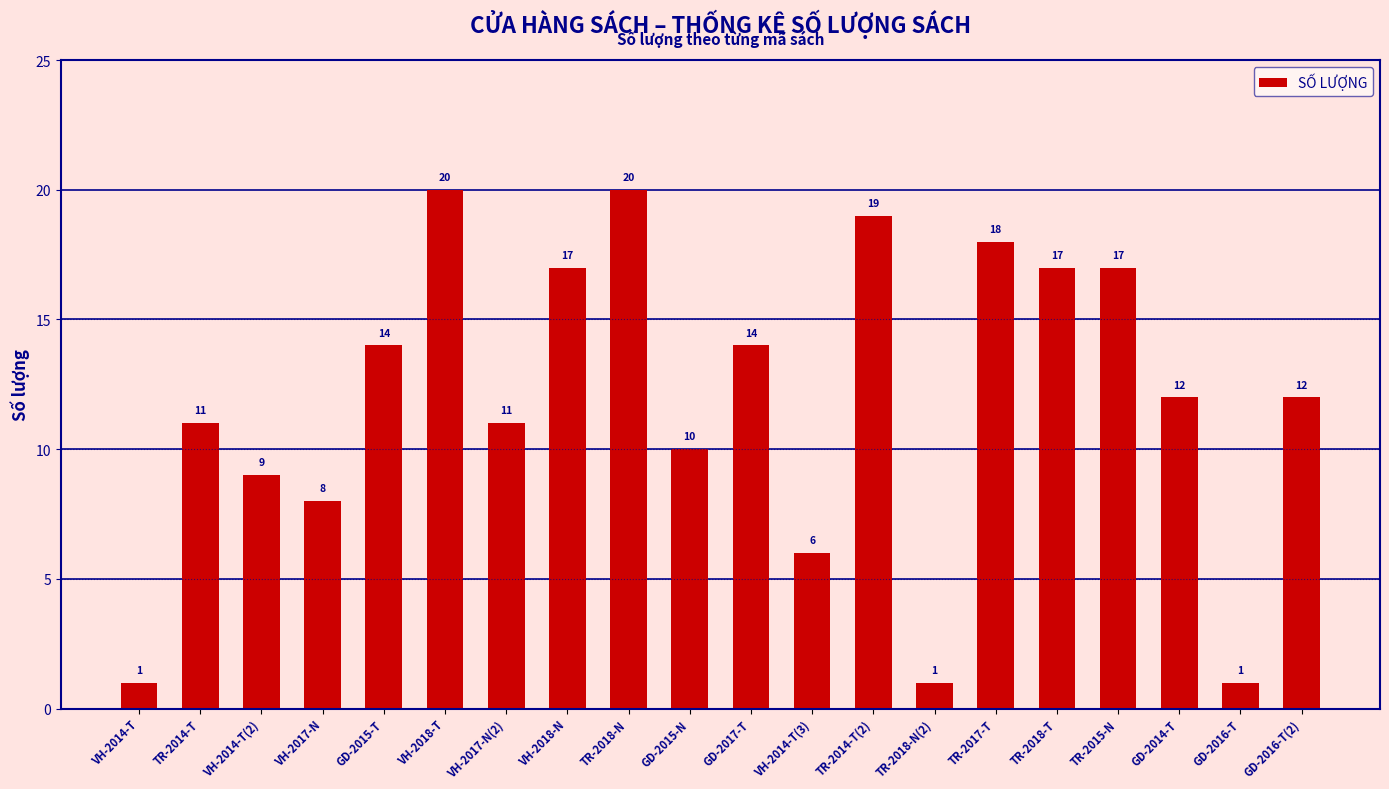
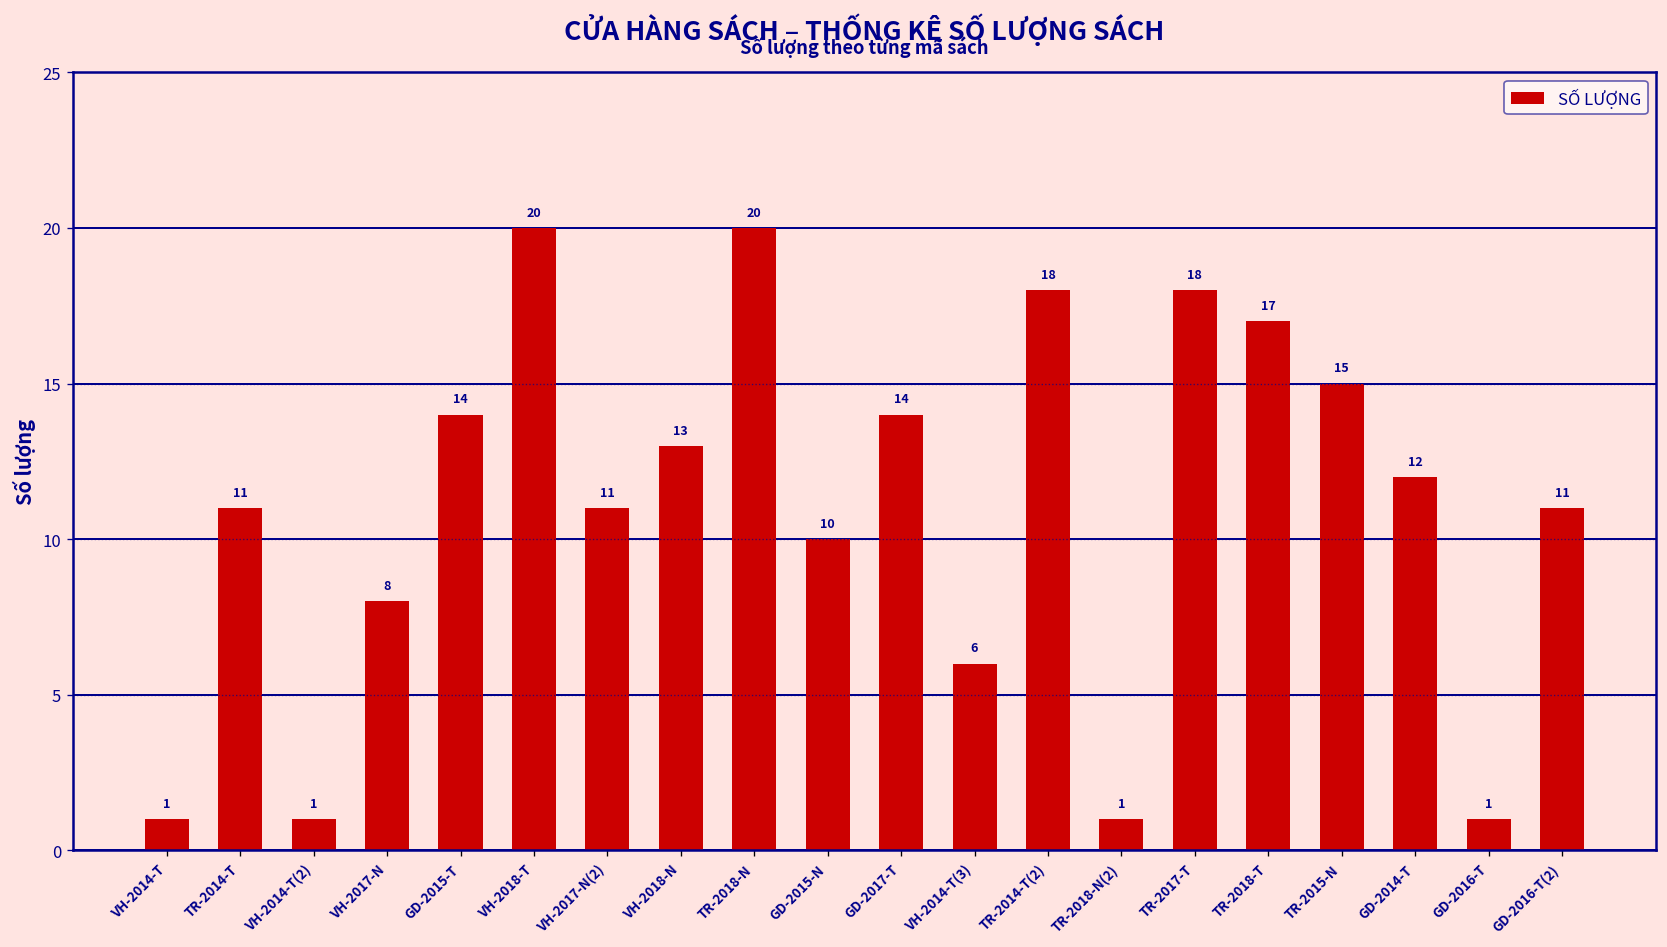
VH-2014-T(2): 9 -> 1
VH-2018-N: 17 -> 13
TR-2014-T(2): 19 -> 18
TR-2015-N: 17 -> 15
GD-2016-T(2): 12 -> 11
